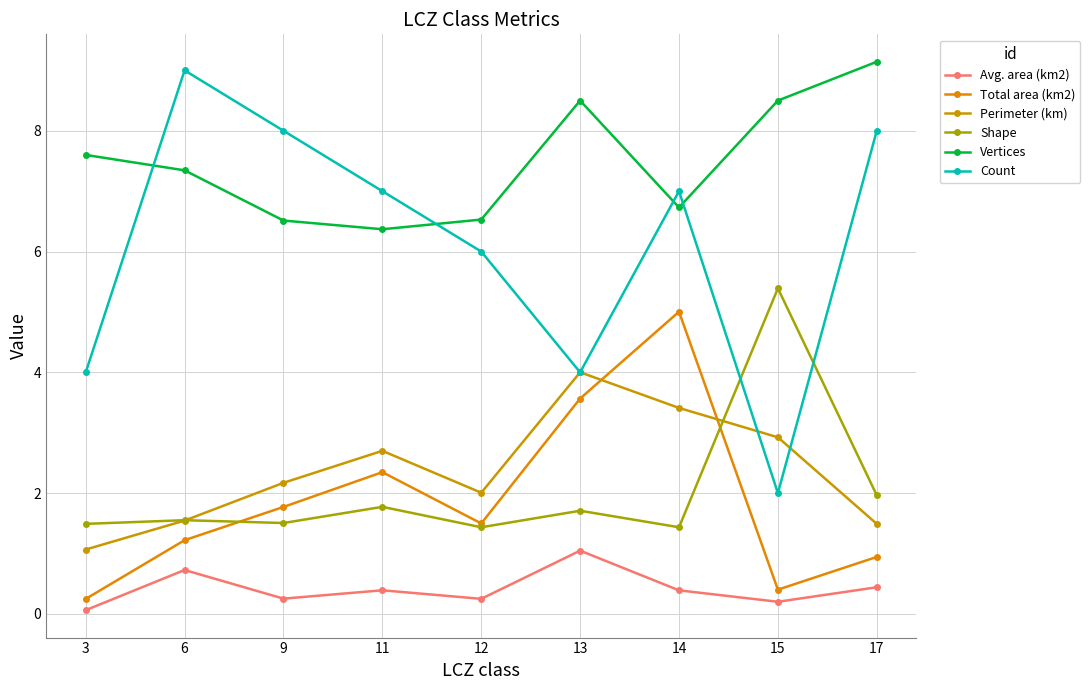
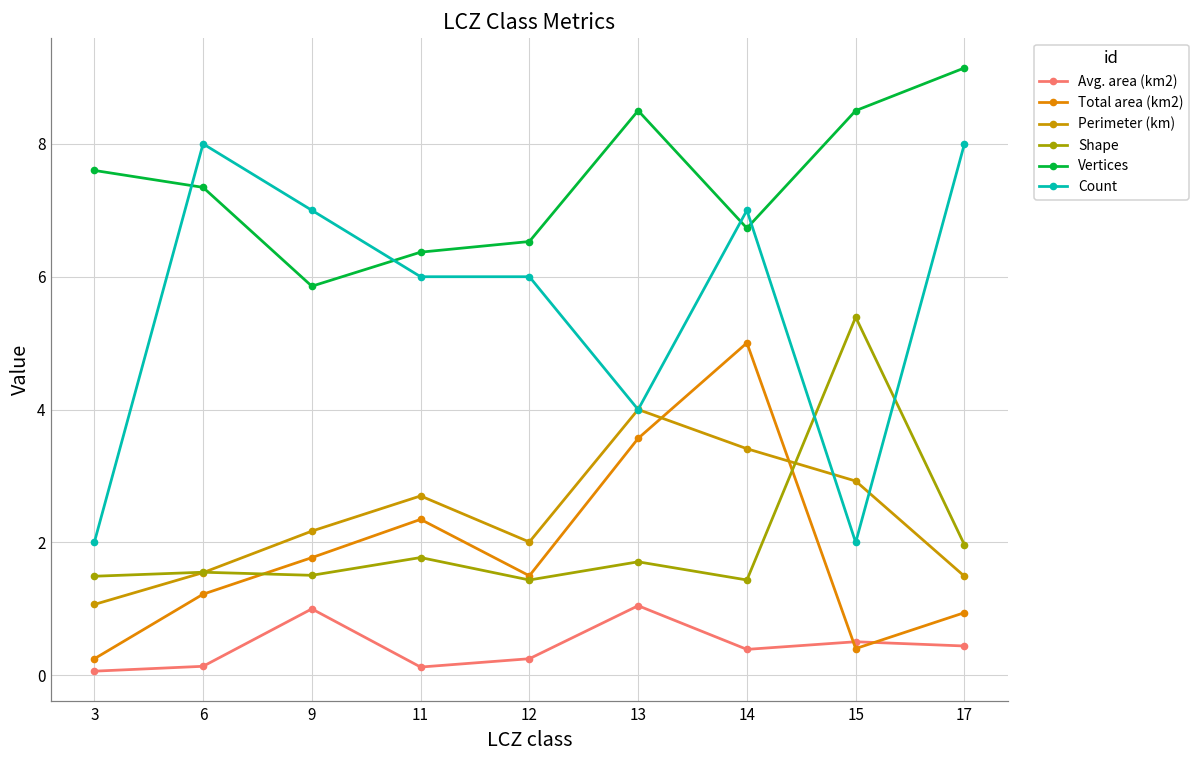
Count, 3: 4 -> 2
Avg. area (km2), 6: 0.7 -> 0.1
Count, 6: 9 -> 8
Avg. area (km2), 9: 0.3 -> 1.0
Vertices, 9: 6.5 -> 5.9
Count, 9: 8 -> 7
Avg. area (km2), 11: 0.4 -> 0.1
Count, 11: 7 -> 6
Avg. area (km2), 15: 0.2 -> 0.5
